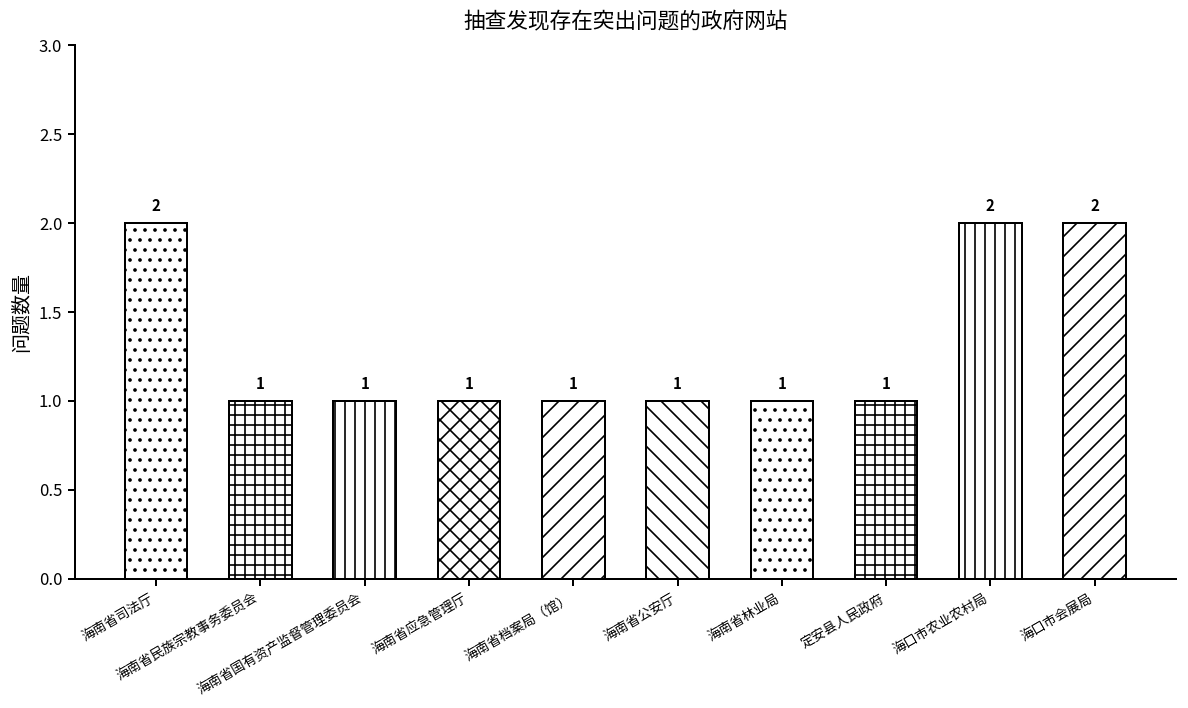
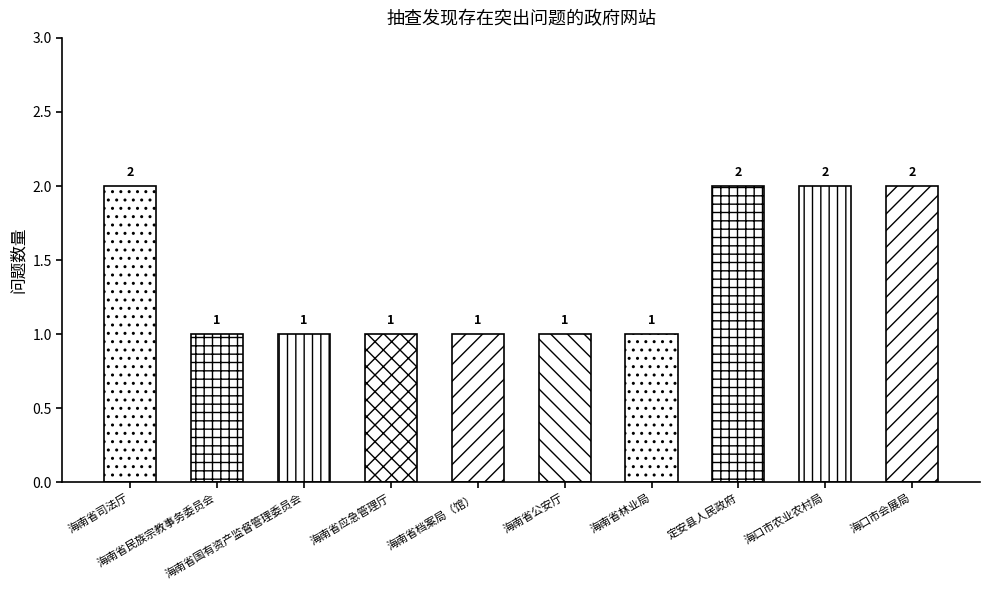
定安县人民政府: 1 -> 2
